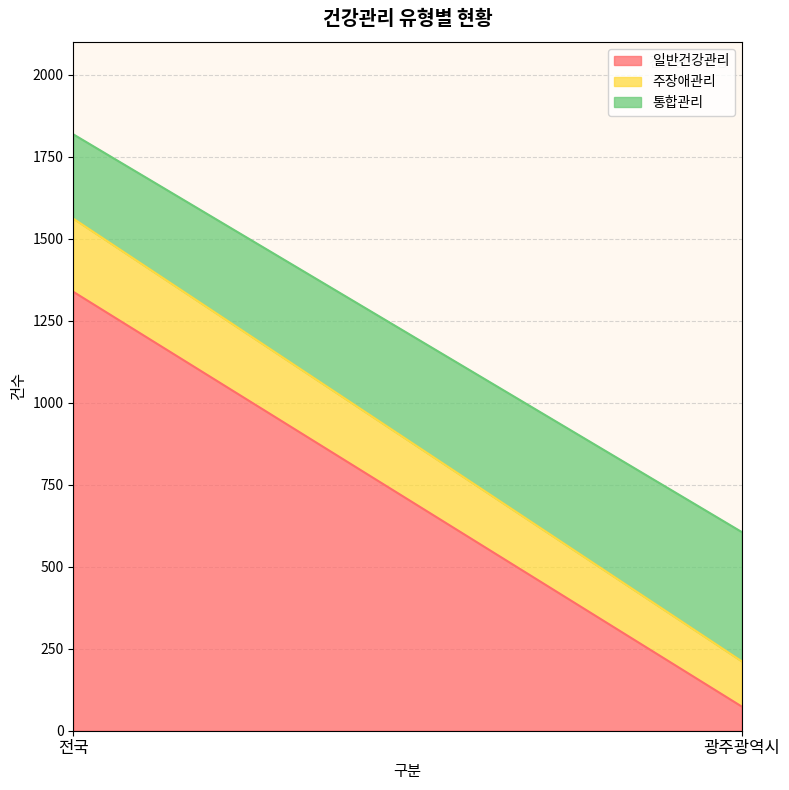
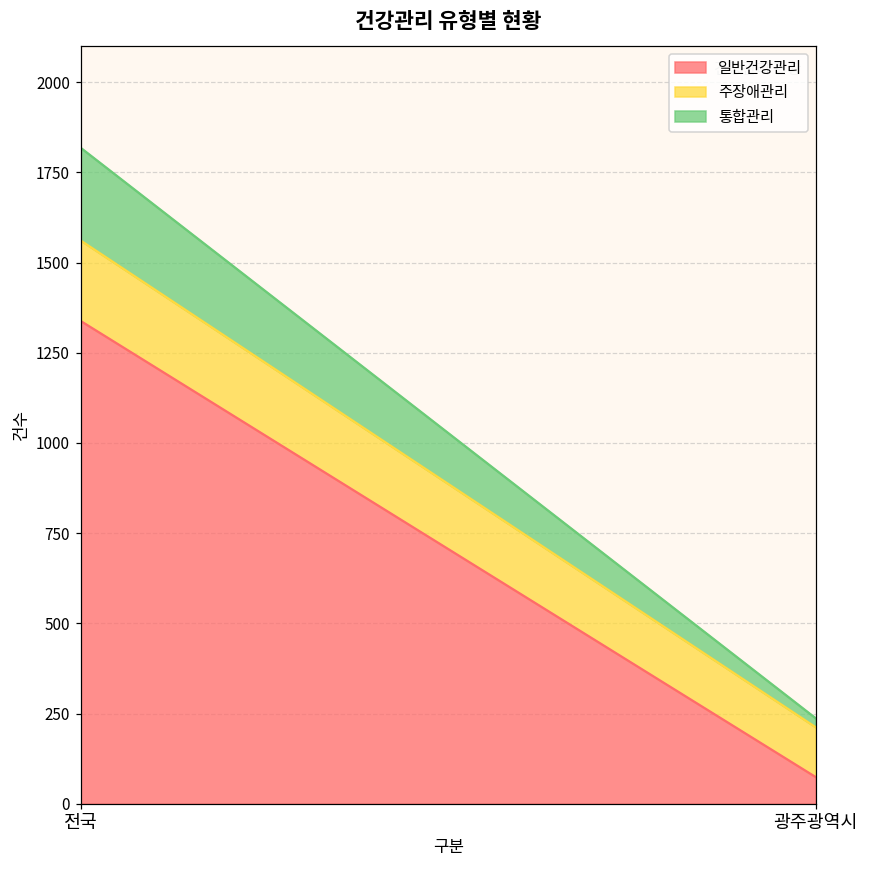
통합관리, 광주광역시: 390 -> 30
